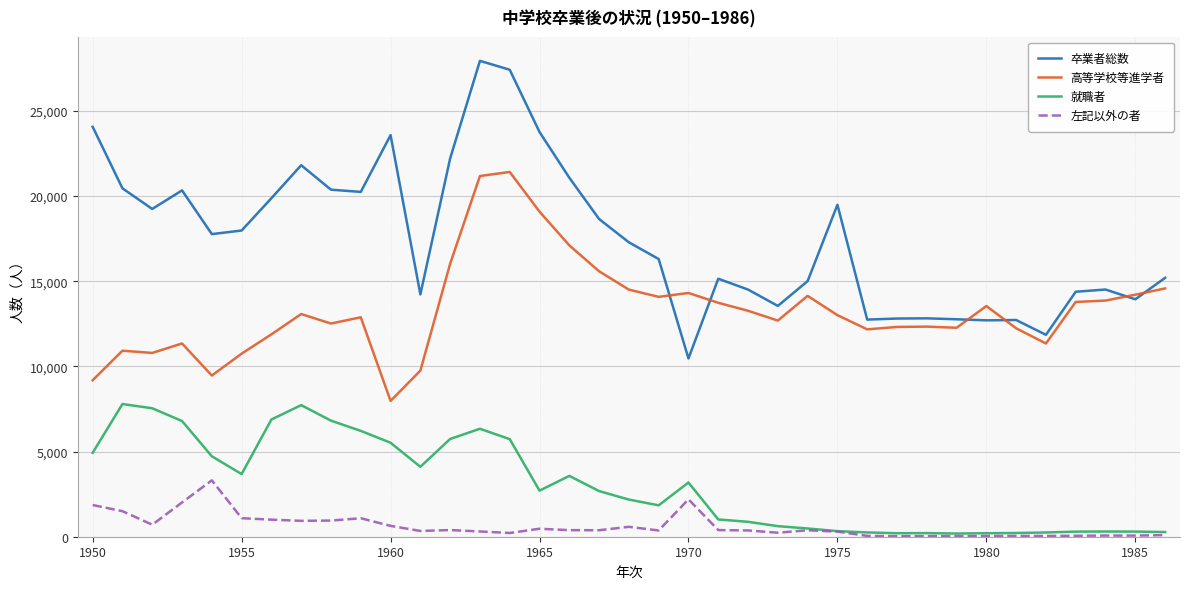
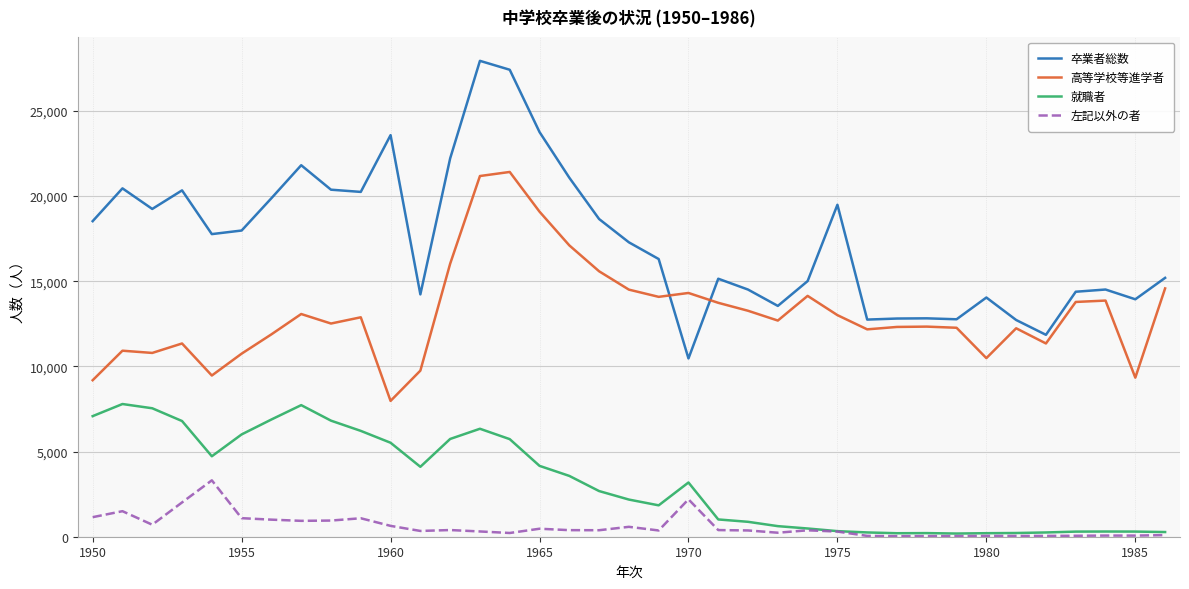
卒業者総数, 1950: 24,100 -> 18,500
就職者, 1950: 4,900 -> 7,100
左記以外の者, 1950: 1,900 -> 1,100
就職者, 1955: 3,700 -> 6,000
就職者, 1965: 2,700 -> 4,200
卒業者総数, 1980: 12,700 -> 14,000
高等学校等進学者, 1980: 13,500 -> 10,500
高等学校等進学者, 1985: 14,200 -> 9,300
